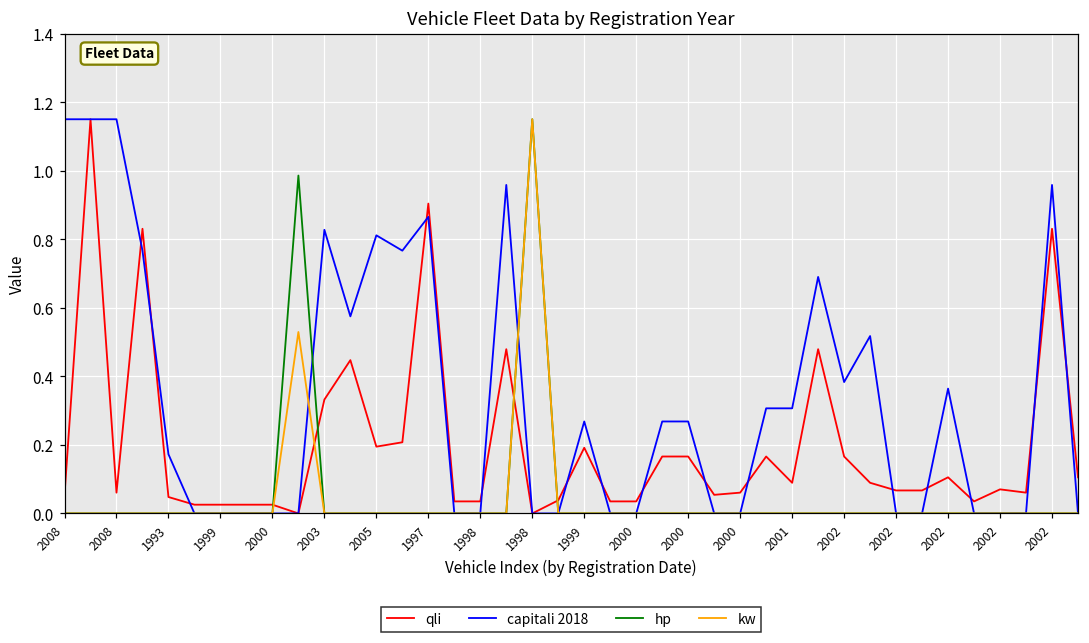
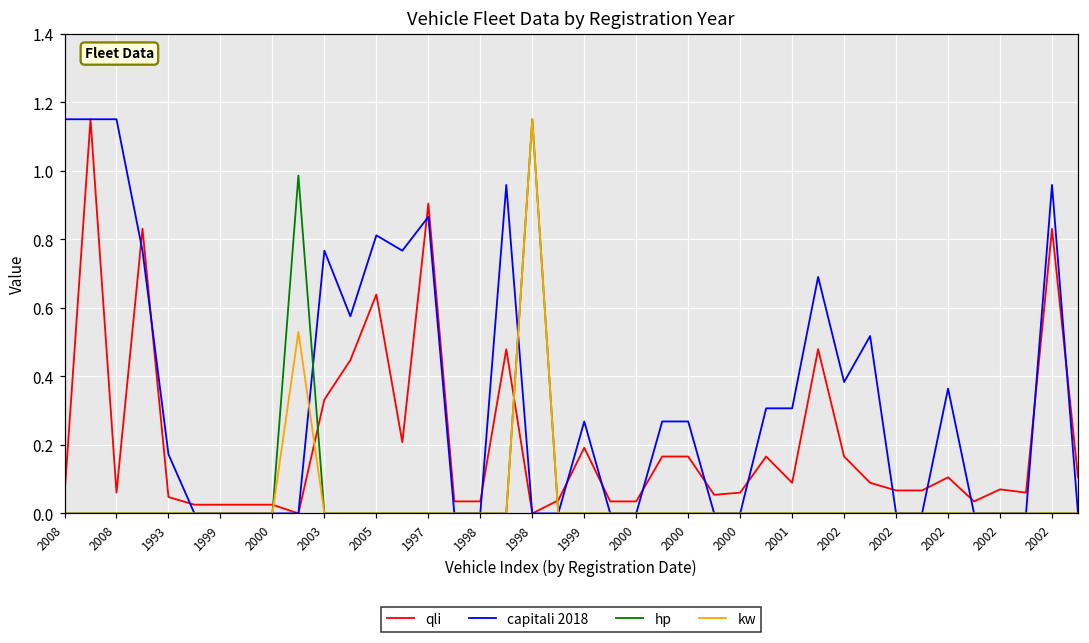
capitali 2018, 2003: 0.83 -> 0.77
qli, 2005: 0.19 -> 0.64
